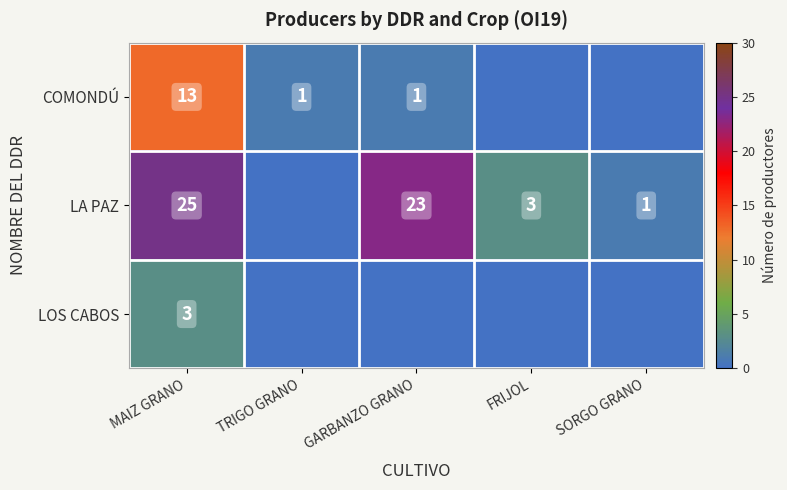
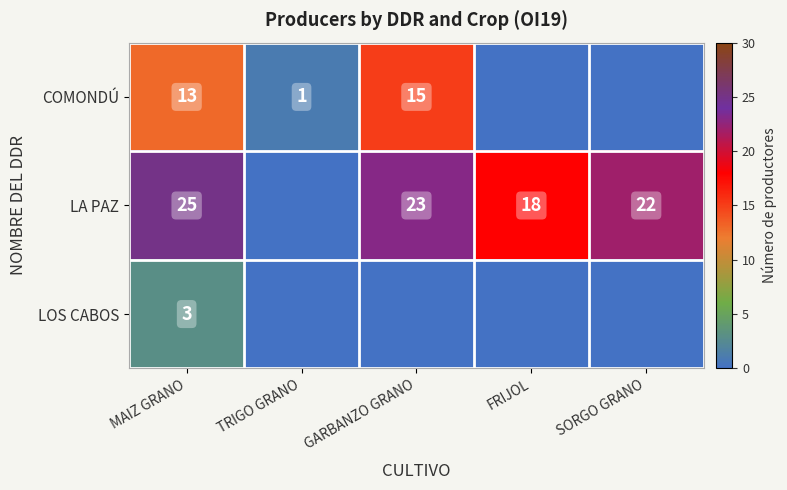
COMONDÚ, GARBANZO GRANO: 1 -> 15
LA PAZ, FRIJOL: 3 -> 18
LA PAZ, SORGO GRANO: 1 -> 22
